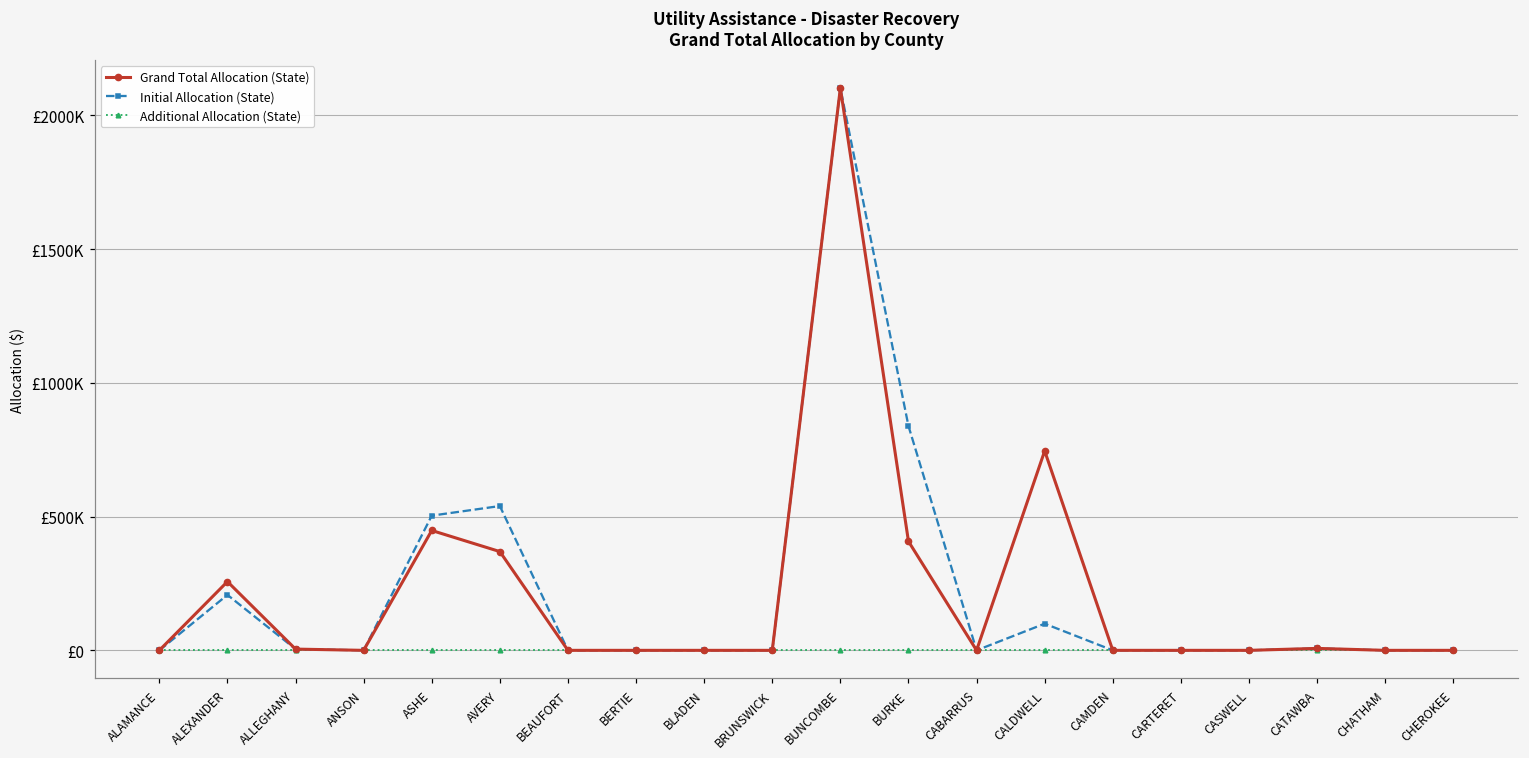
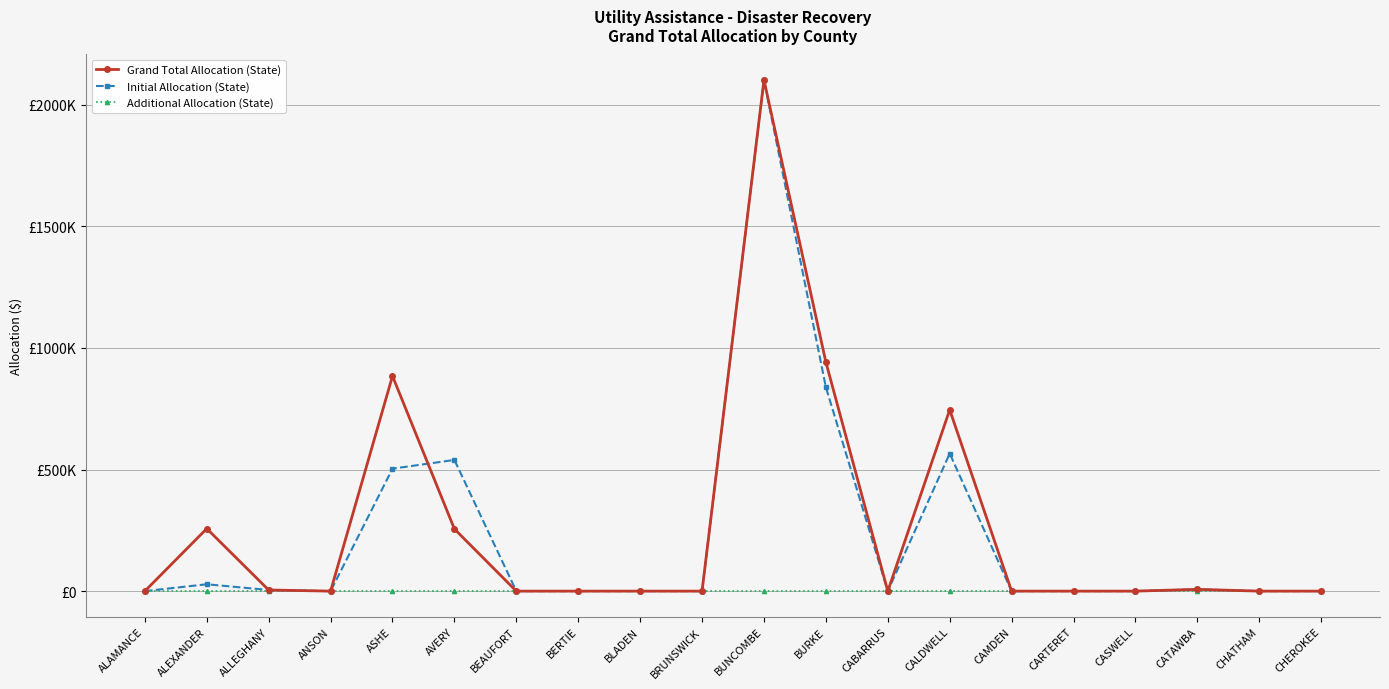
Initial Allocation (State), ALEXANDER: £210000 -> £30000
Grand Total Allocation (State), ASHE: £450000 -> £880000
Grand Total Allocation (State), AVERY: £370000 -> £260000
Grand Total Allocation (State), BURKE: £410000 -> £940000
Initial Allocation (State), CALDWELL: £100000 -> £570000
